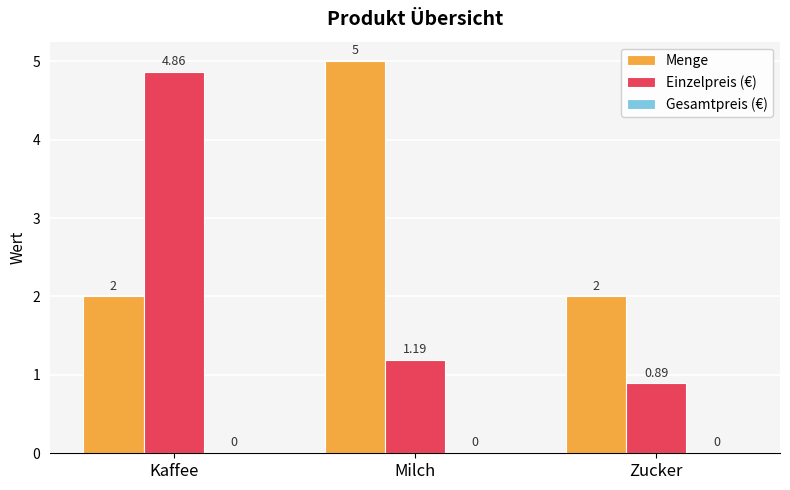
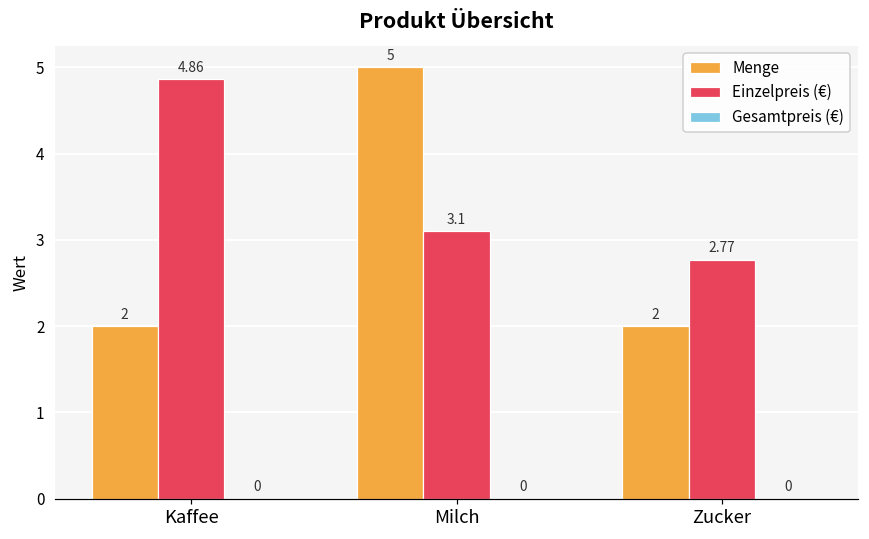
Einzelpreis (€), Milch: 1.19 -> 3.1
Einzelpreis (€), Zucker: 0.89 -> 2.77
